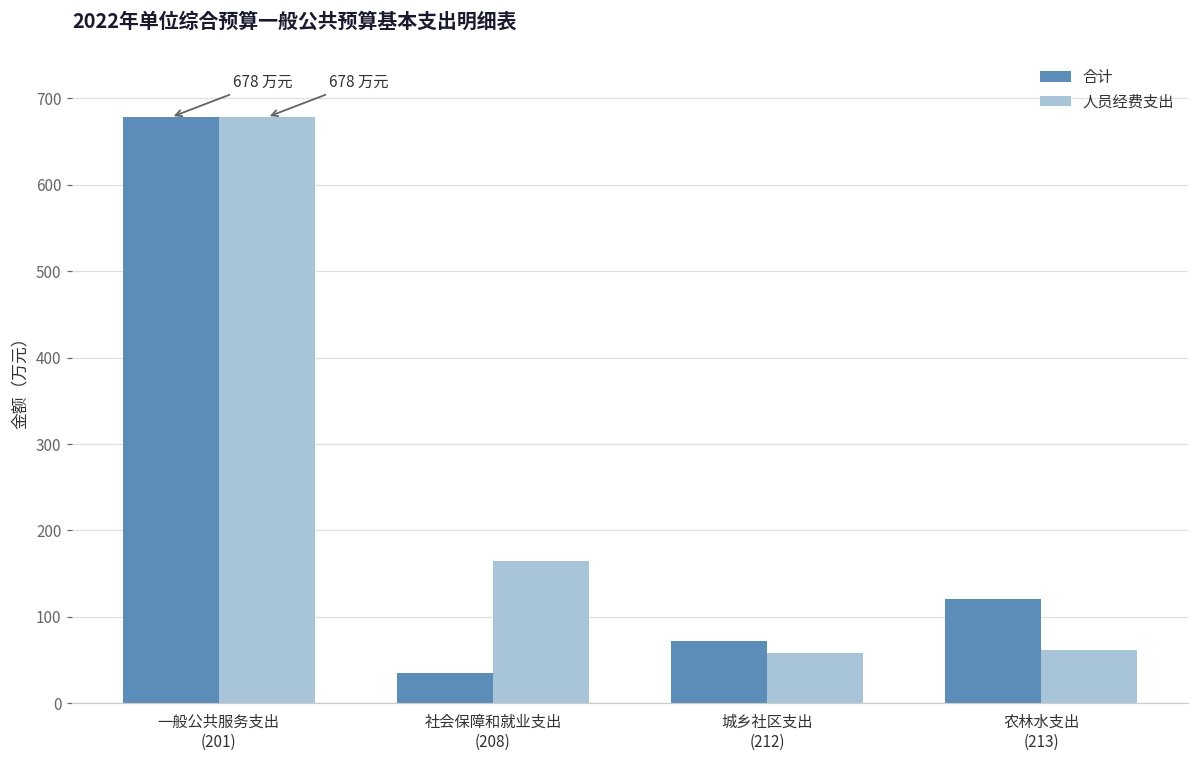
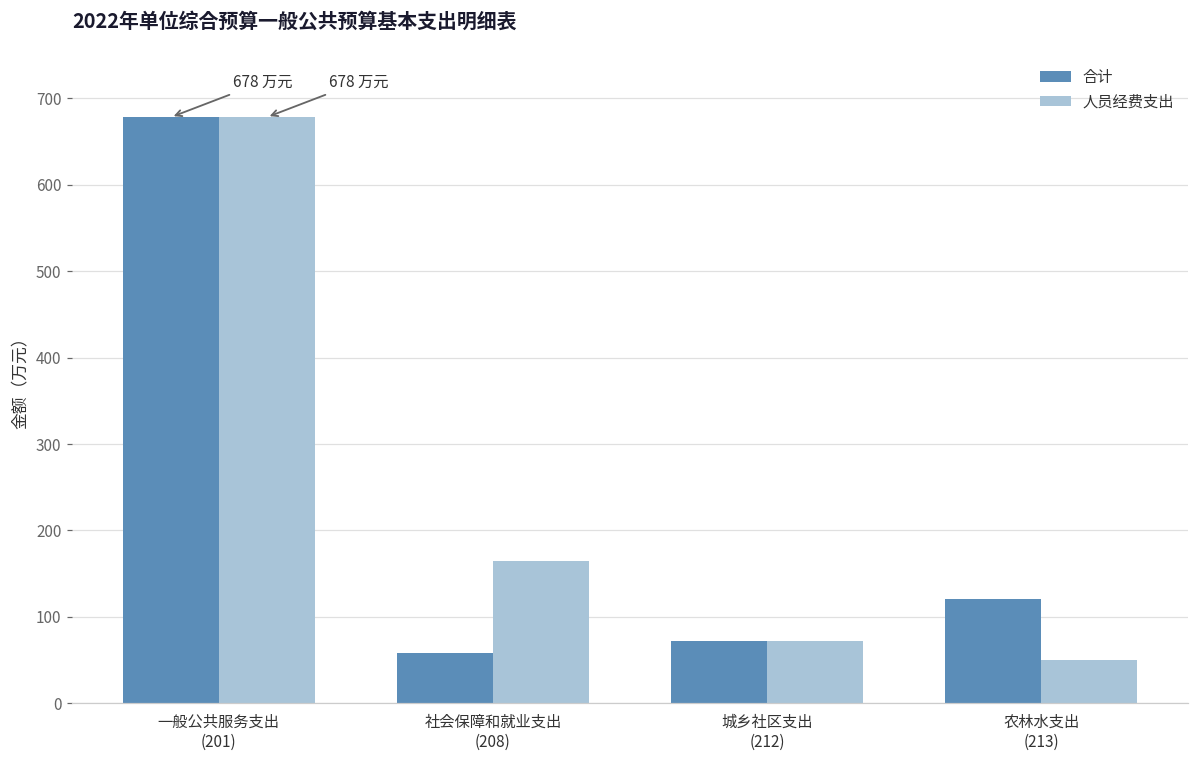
合计, 社会保障和就业支出 (208): 40 -> 60
人员经费支出, 城乡社区支出 (212): 60 -> 70
人员经费支出, 农林水支出 (213): 60 -> 50
